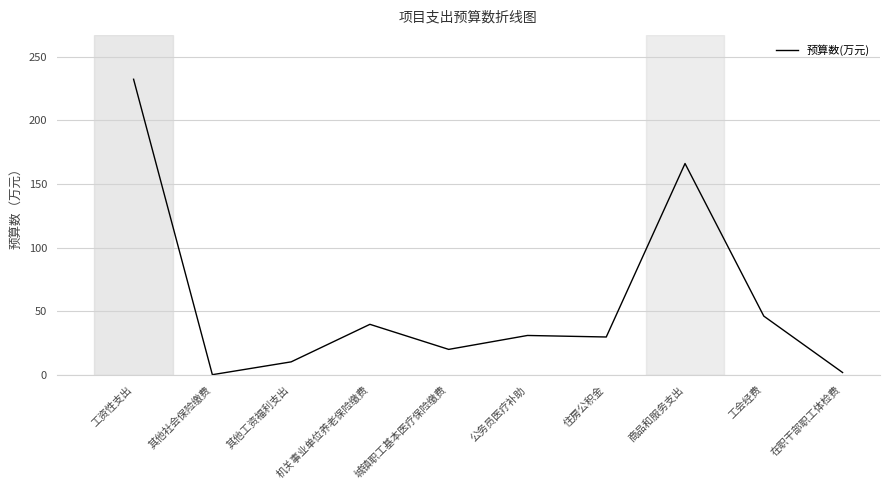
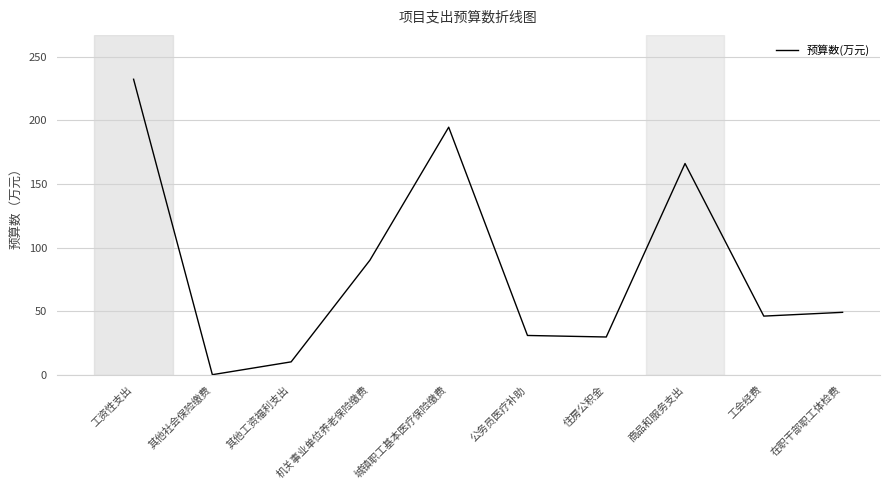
机关事业单位养老保险缴费: 40 -> 90
城镇职工基本医疗保险缴费: 20 -> 195
在职干部职工体检费: 2 -> 49
